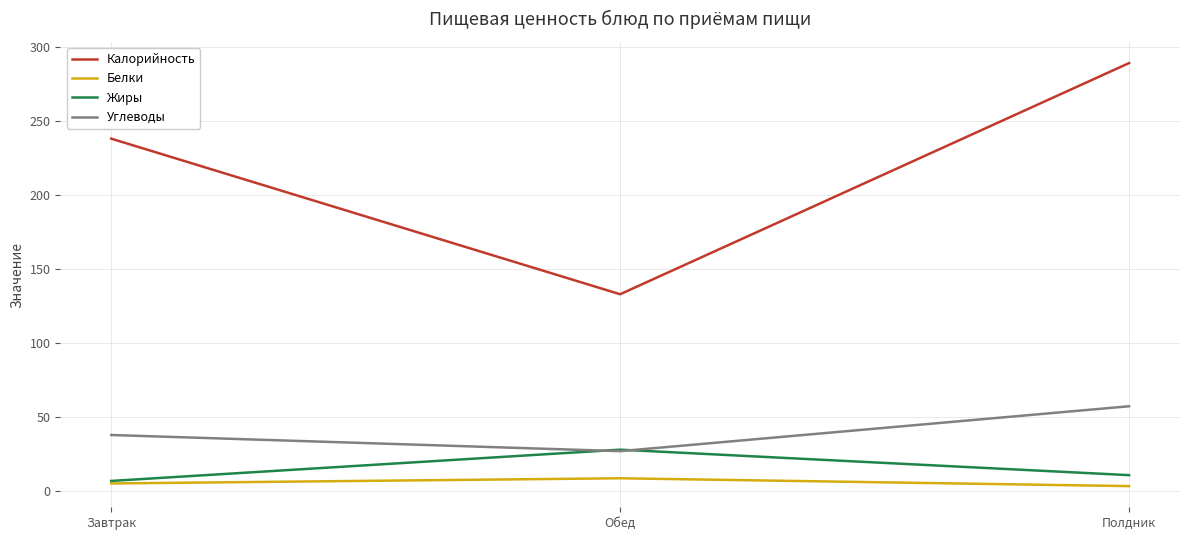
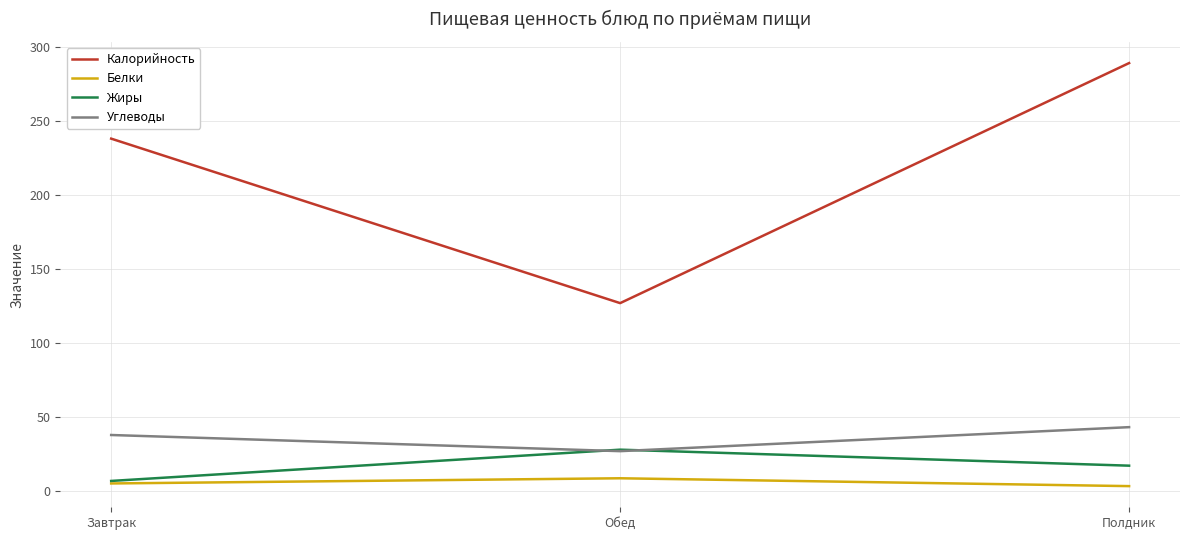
Калорийность, Обед: 133 -> 127
Жиры, Полдник: 11 -> 17
Углеводы, Полдник: 57 -> 43
